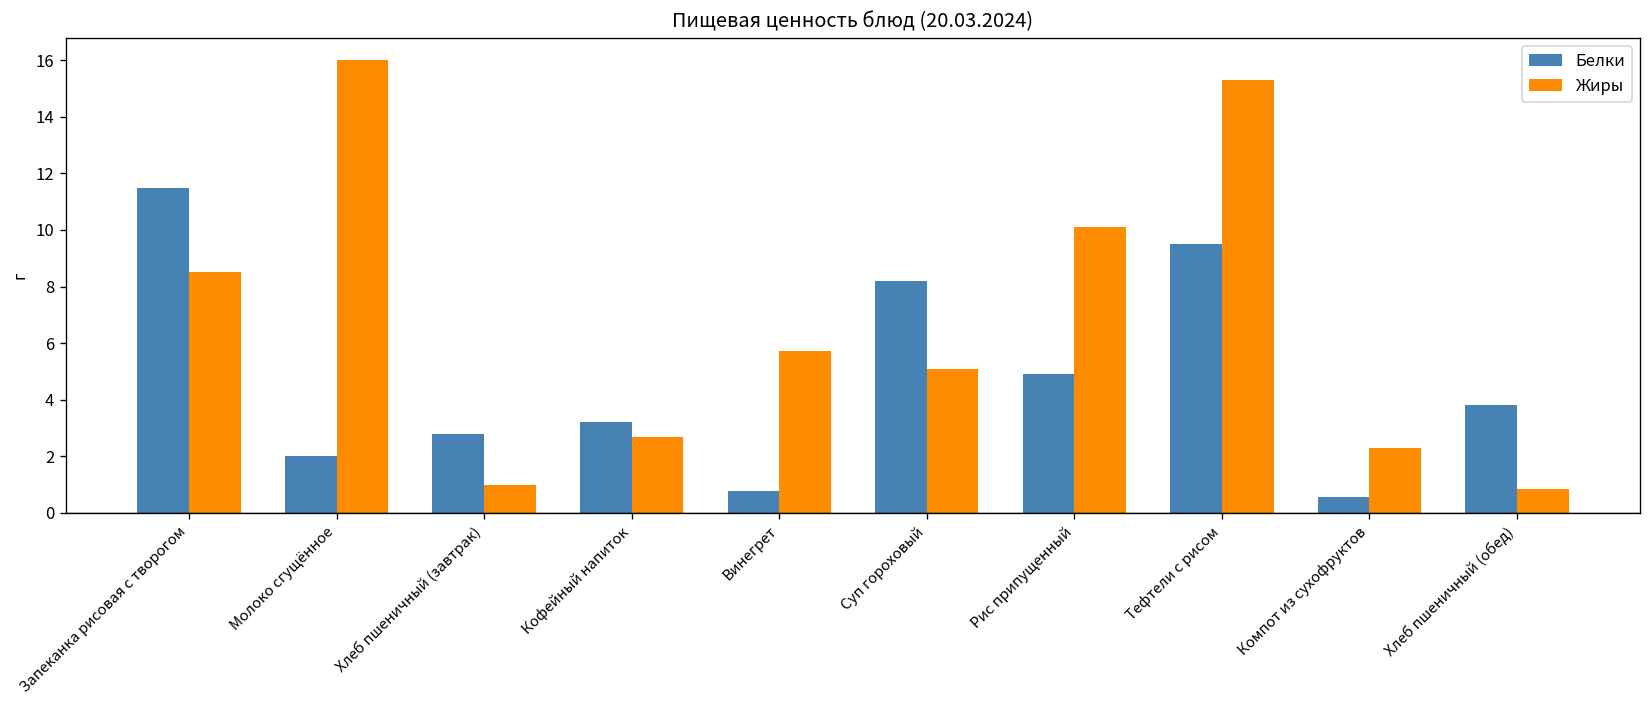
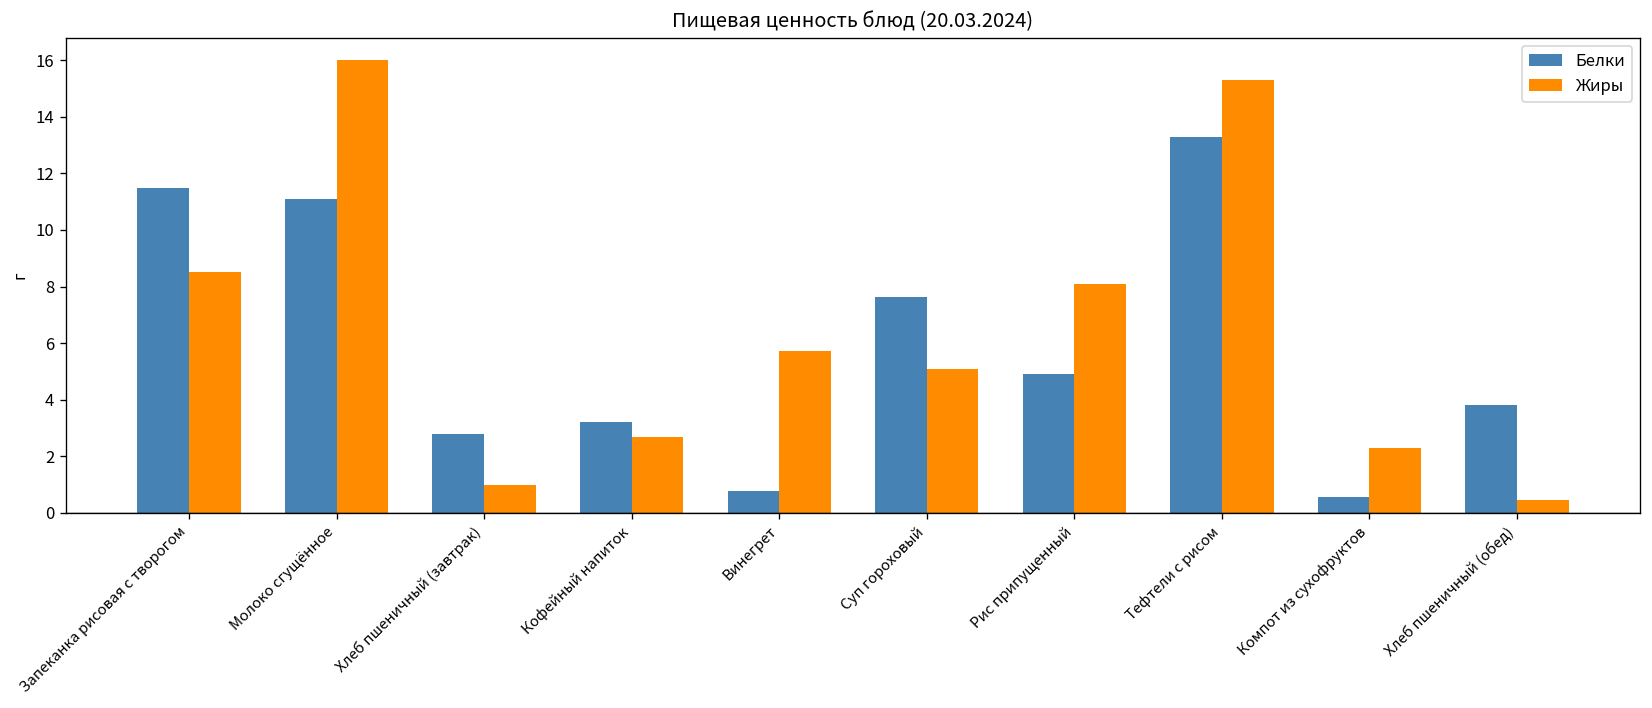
Белки, Молоко сгущённое: 2.0 -> 11.1
Белки, Суп гороховый: 8.2 -> 7.6
Жиры, Рис припущенный: 10.1 -> 8.1
Белки, Тефтели с рисом: 9.5 -> 13.3
Жиры, Хлеб пшеничный (обед): 0.9 -> 0.5
